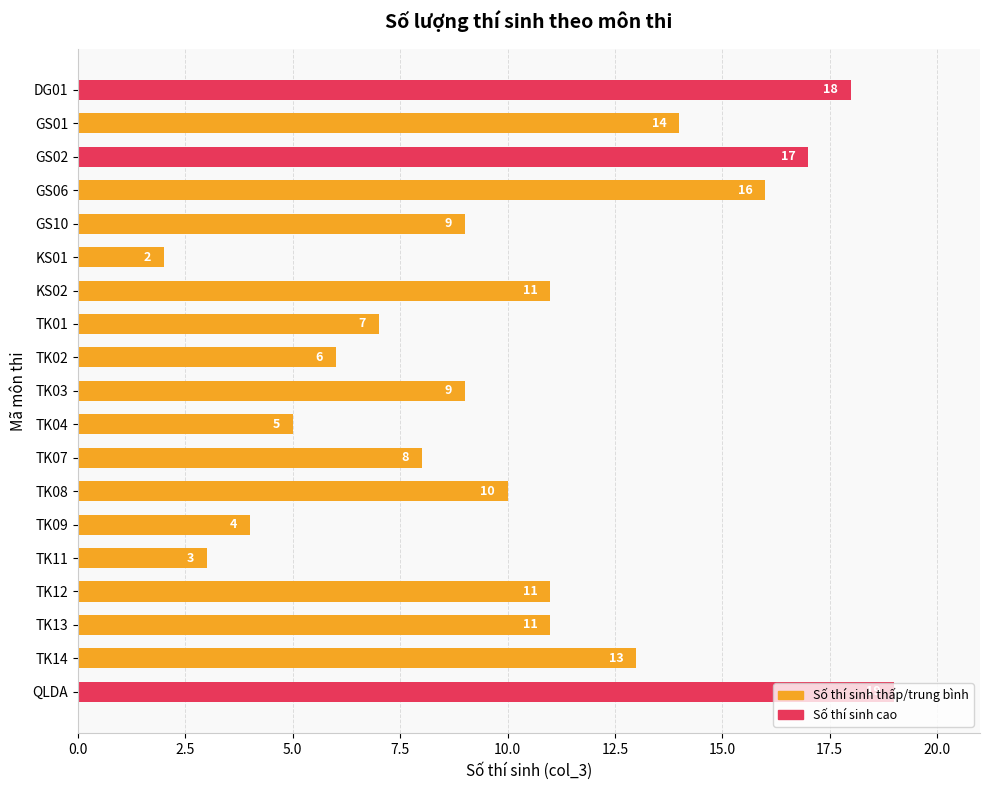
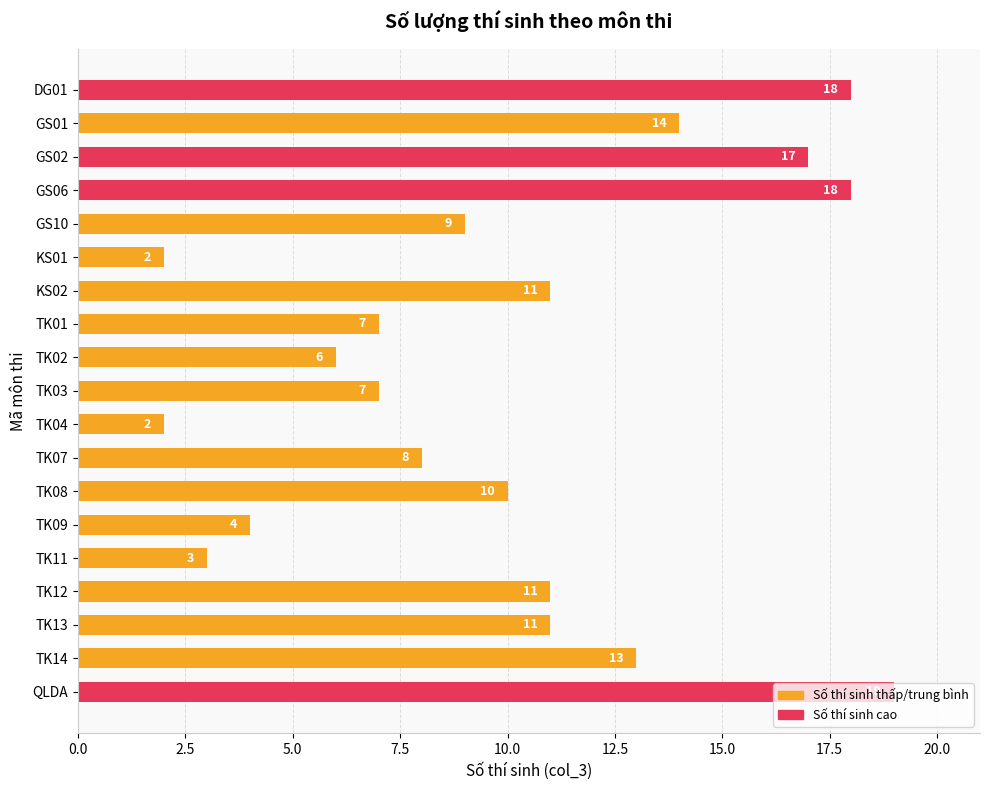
GS06: 16 -> 18
TK03: 9 -> 7
TK04: 5 -> 2
